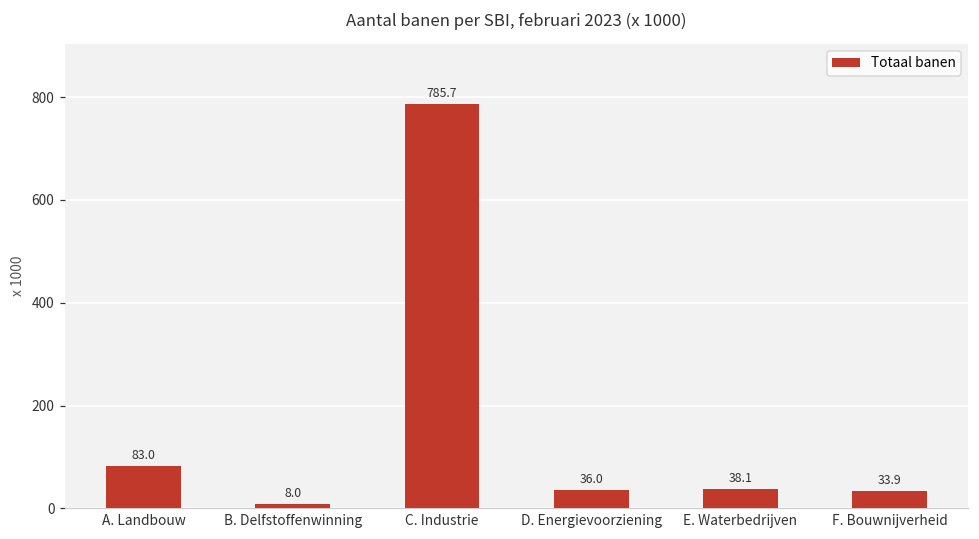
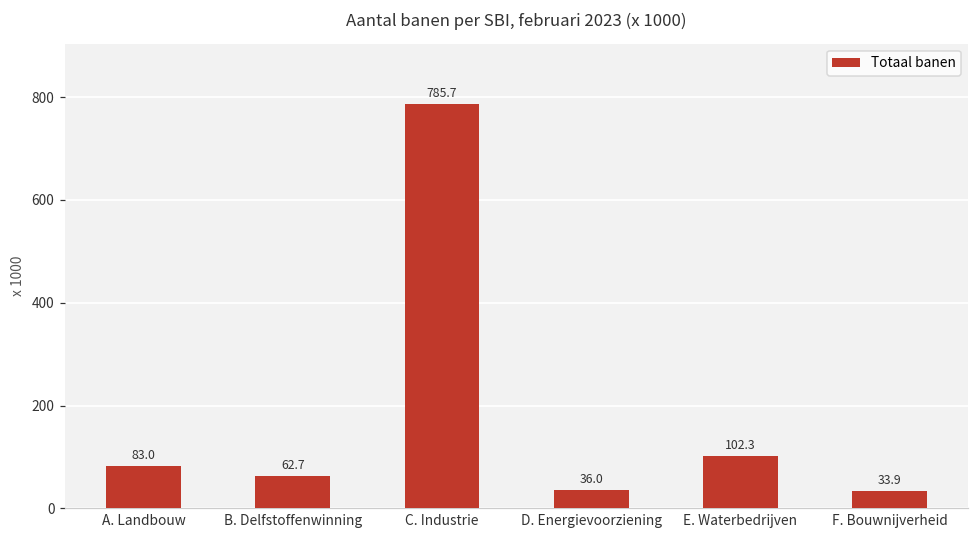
B. Delfstoffenwinning: 8.0 -> 62.7
E. Waterbedrijven: 38.1 -> 102.3
